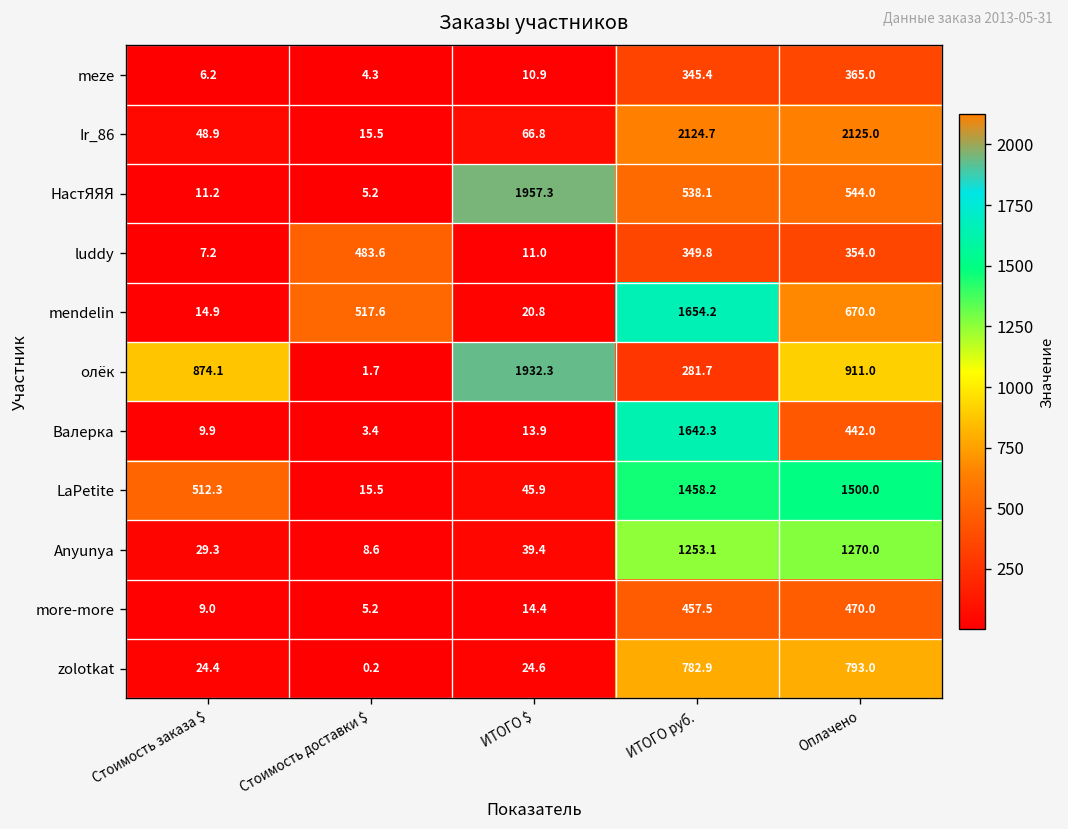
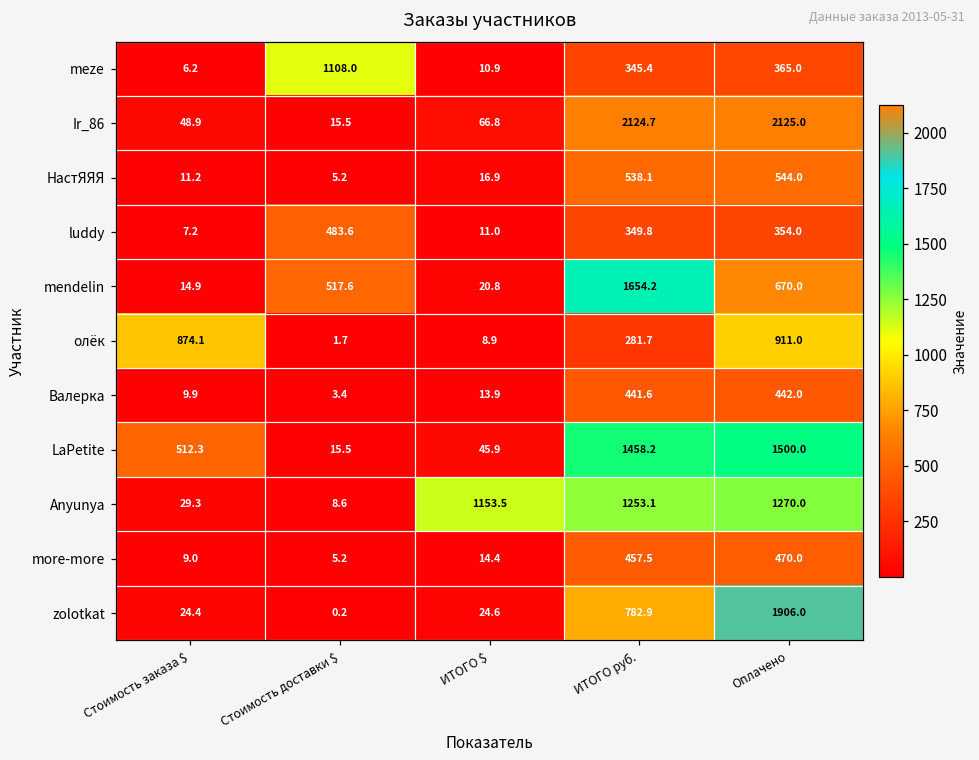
meze, Стоимость доставки $: 4.3 -> 1108.0
НастЯЯЯ, ИТОГО $: 1957.3 -> 16.9
олёк, ИТОГО $: 1932.3 -> 8.9
Валерка, ИТОГО руб.: 1642.3 -> 441.6
Anyunya, ИТОГО $: 39.4 -> 1153.5
zolotkat, Оплачено: 793.0 -> 1906.0
